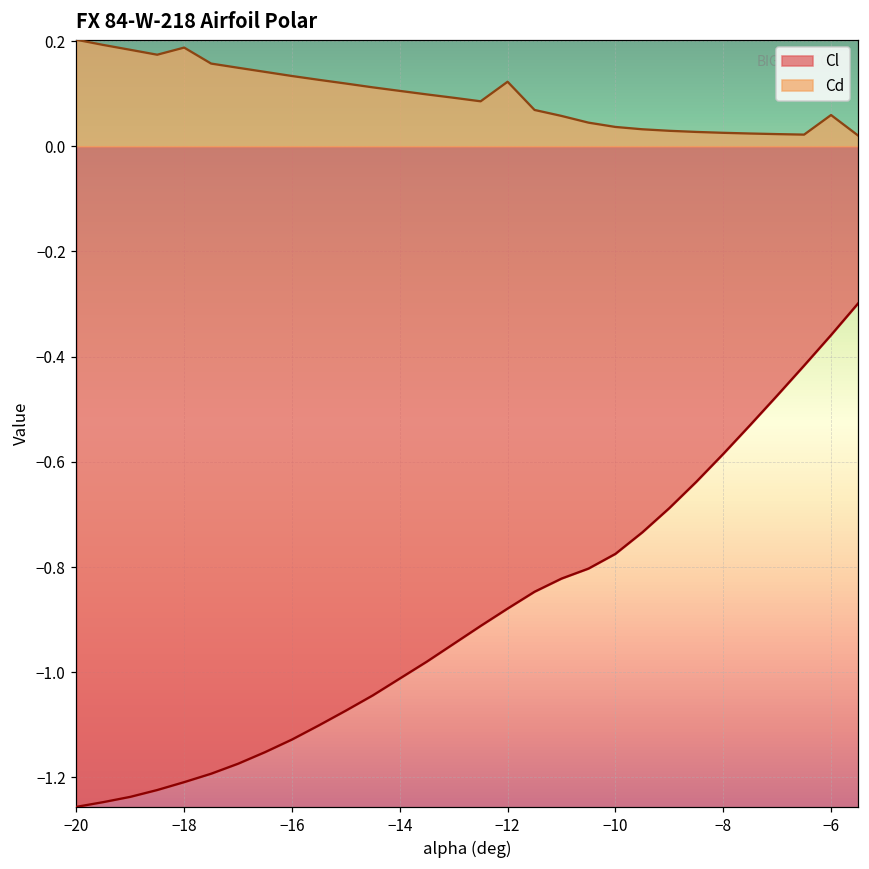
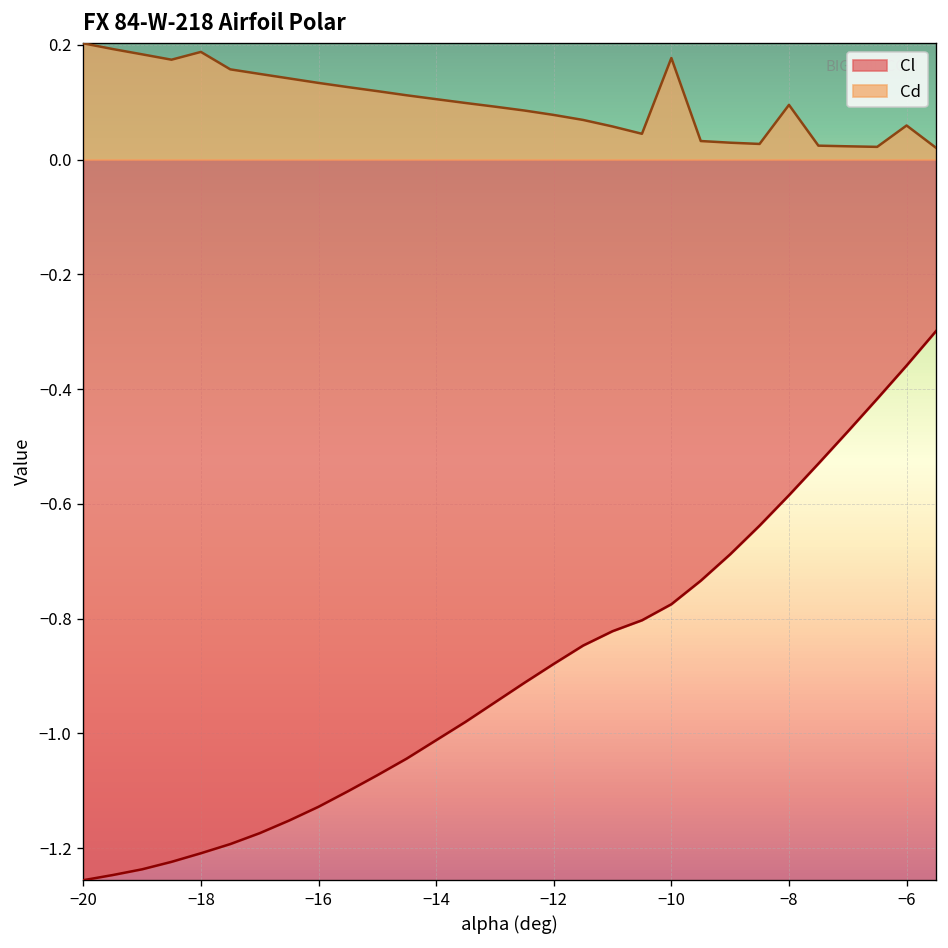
Cd, −12: 0.12 -> 0.08
Cd, −10: 0.04 -> 0.18
Cd, −8: 0.03 -> 0.10
